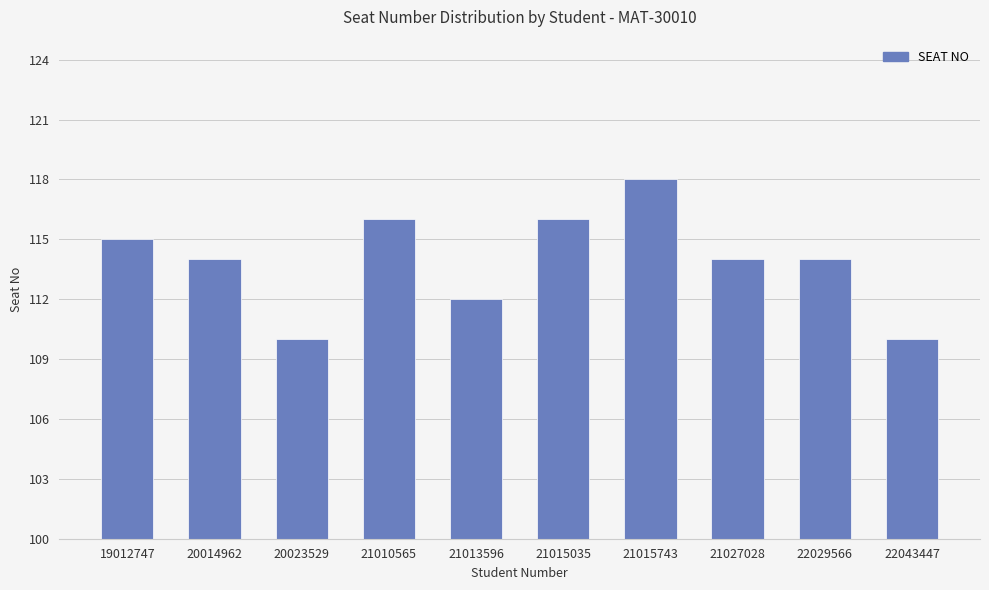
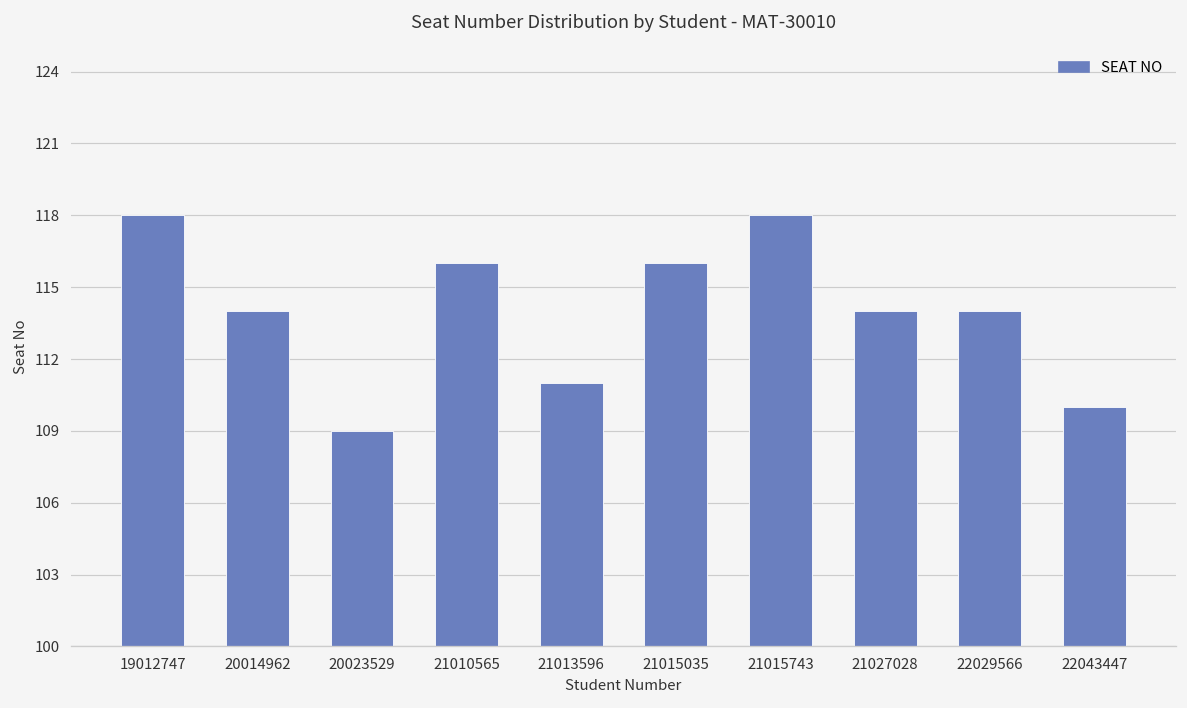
19012747: 115 -> 118
20023529: 110 -> 109
21013596: 112 -> 111
